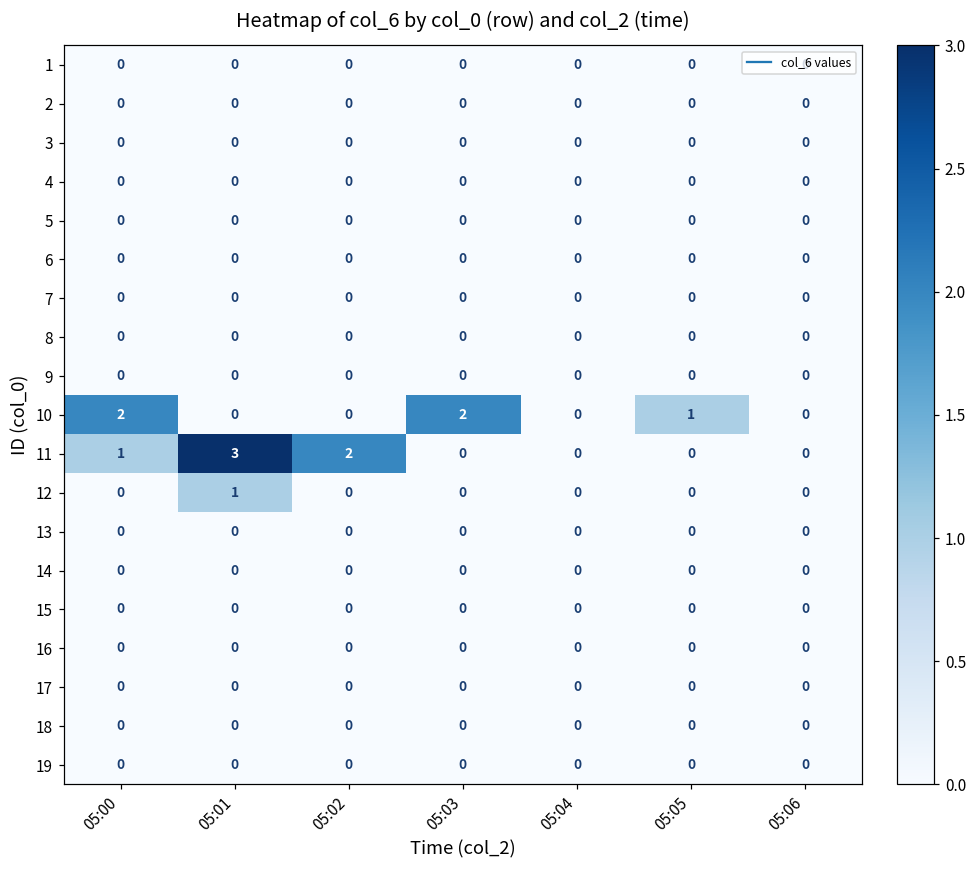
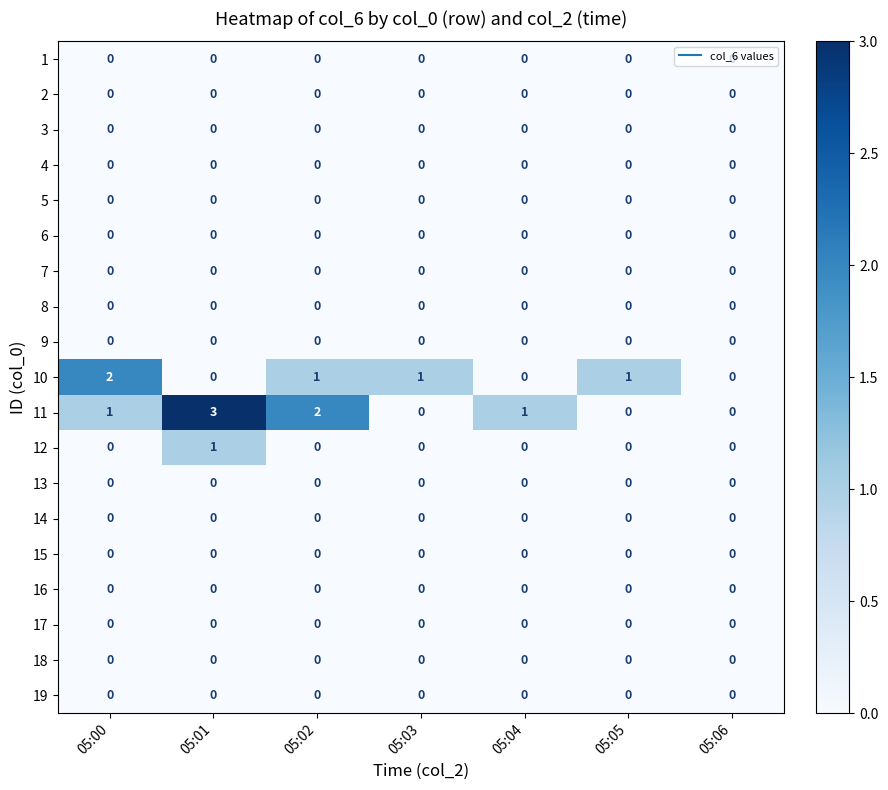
10, 05:02: 0 -> 1
10, 05:03: 2 -> 1
11, 05:04: 0 -> 1
